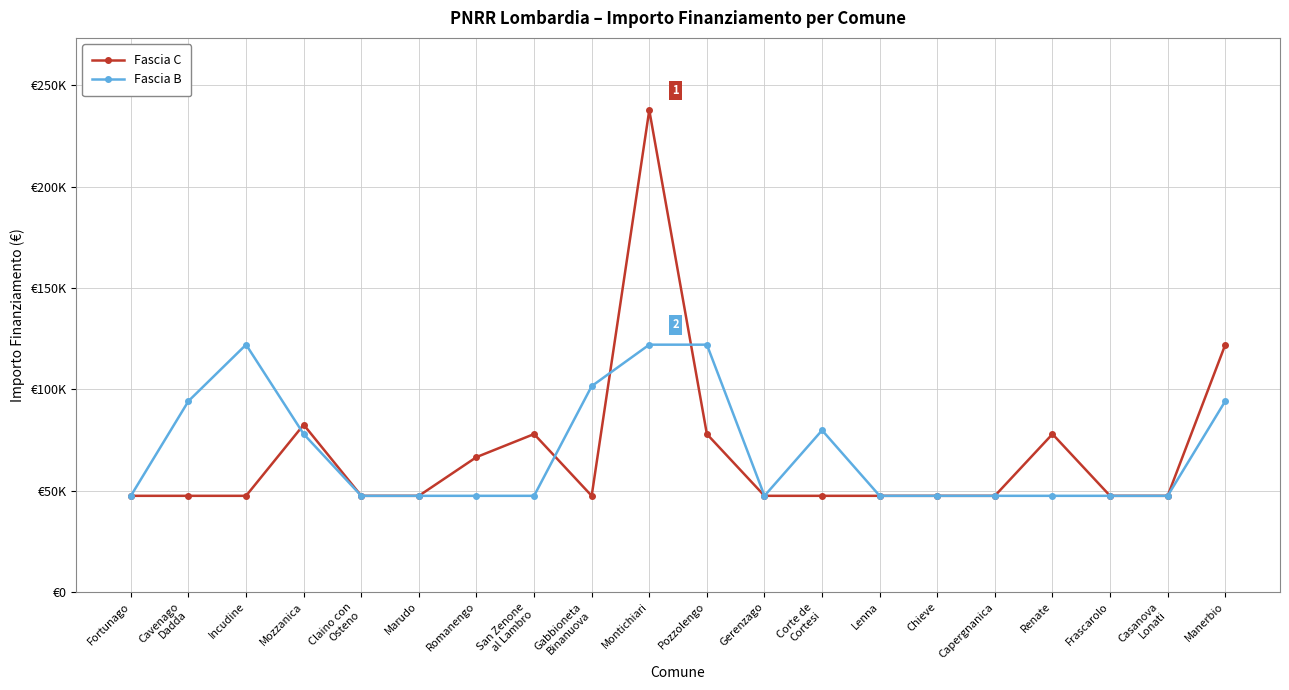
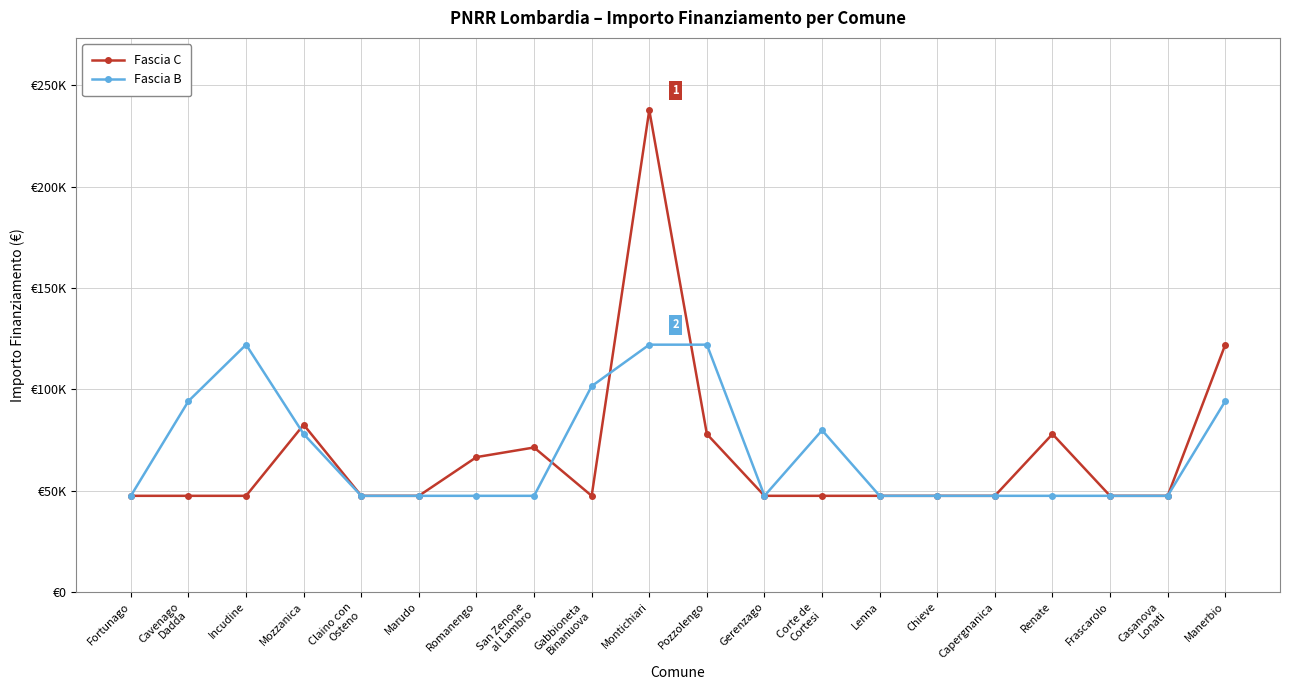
Fascia C, San Zenone al Lambro: €78000 -> €71000
